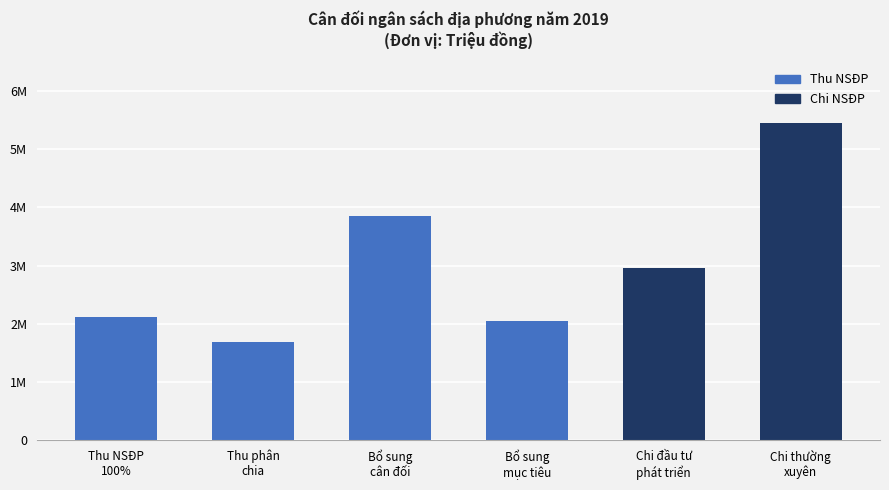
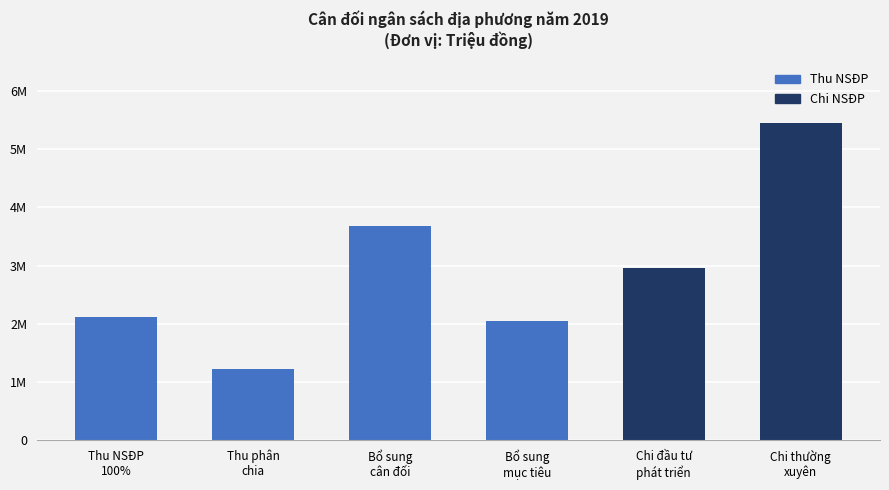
Thu phân chia: 1700000 -> 1200000
Bổ sung cân đối: 3900000 -> 3700000
